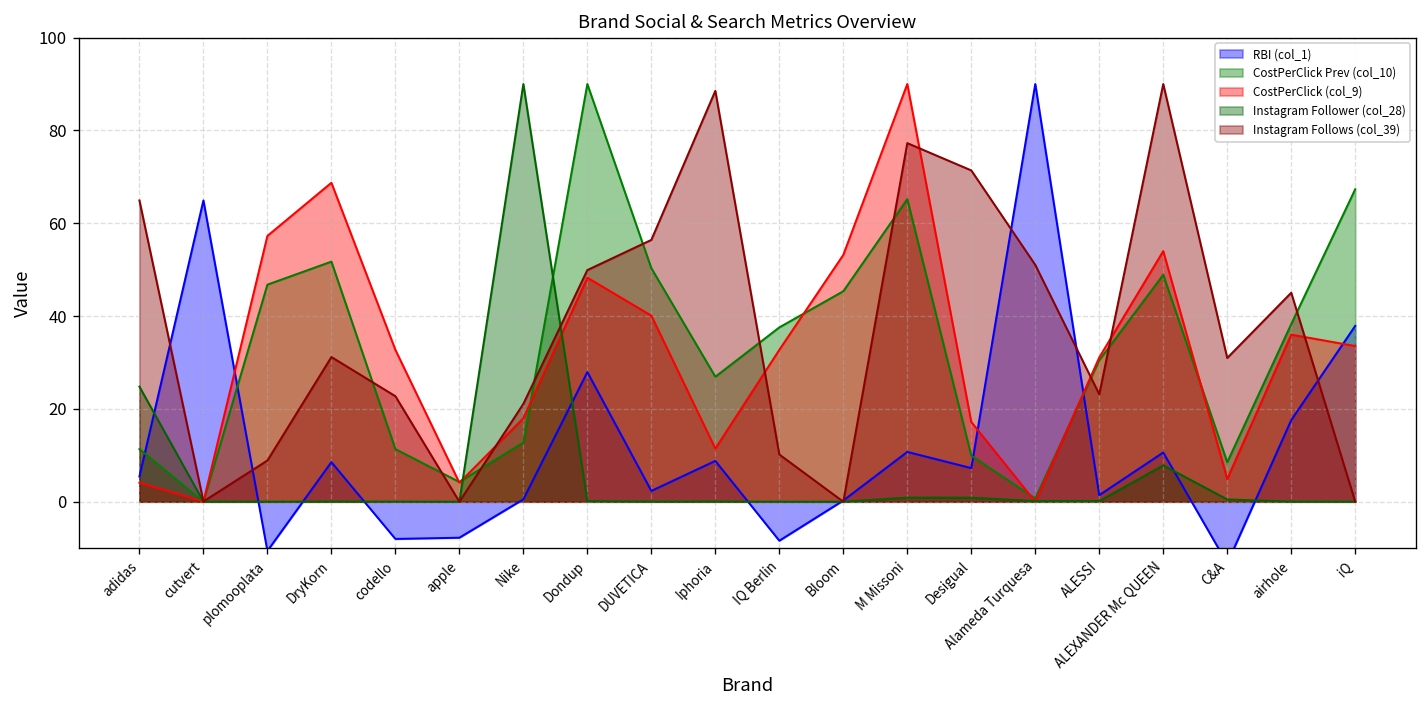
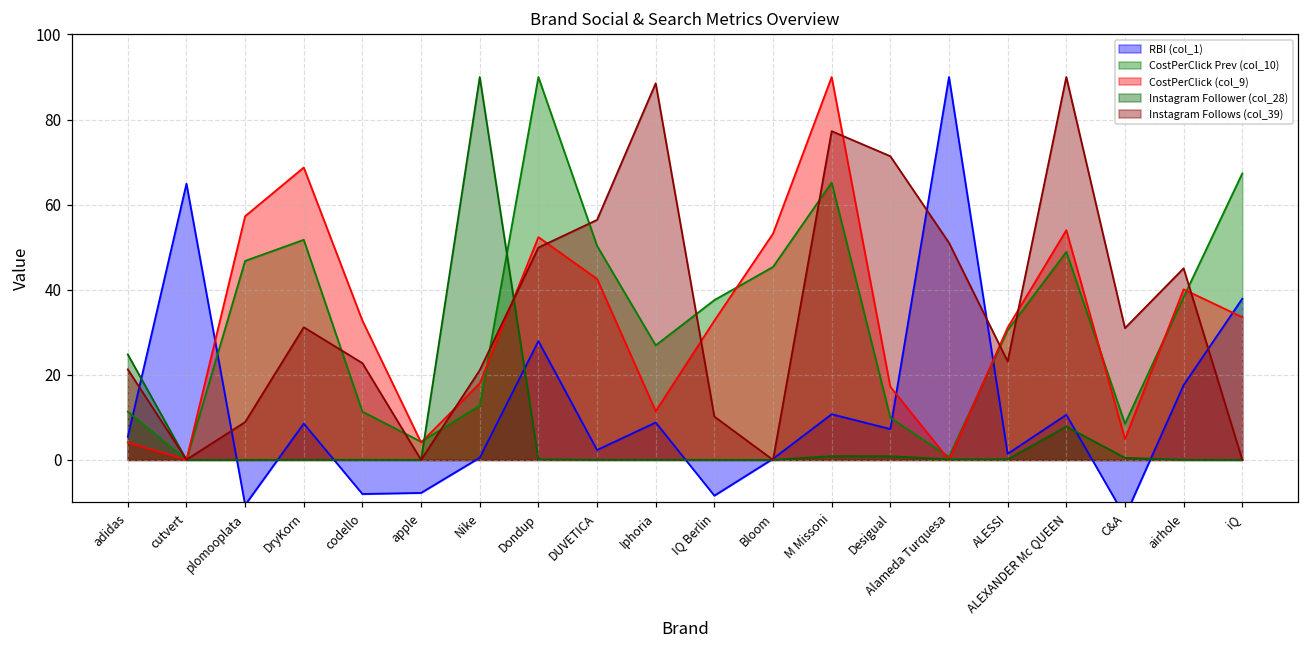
Instagram Follows (col_39), adidas: 65 -> 21
CostPerClick (col_9), Dondup: 48 -> 52
CostPerClick (col_9), DUVETICA: 40 -> 43
CostPerClick (col_9), airhole: 36 -> 40
